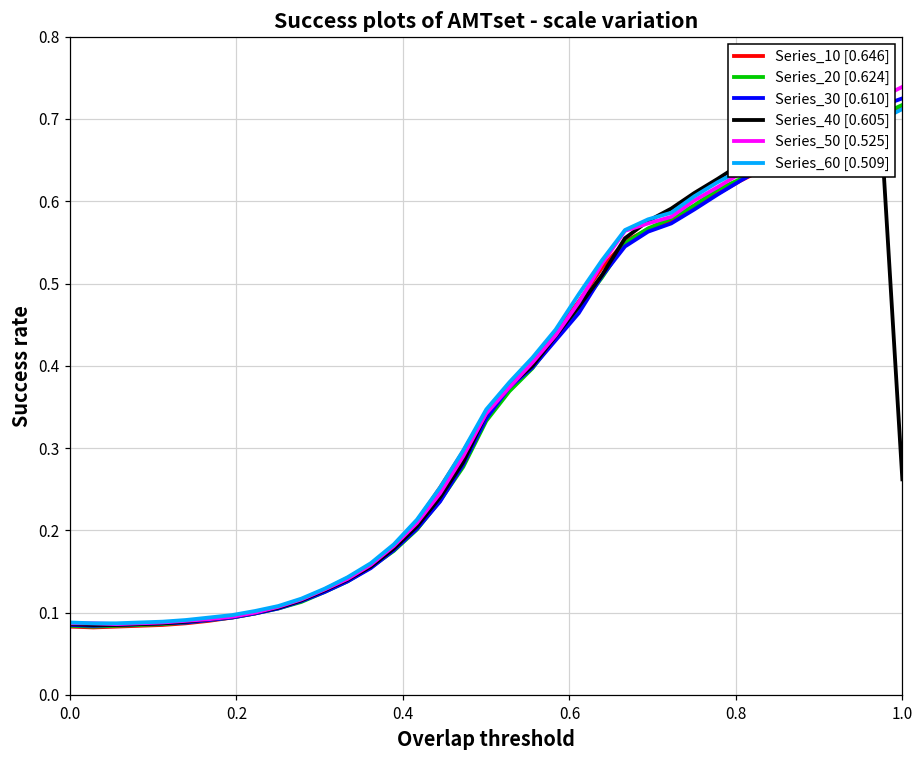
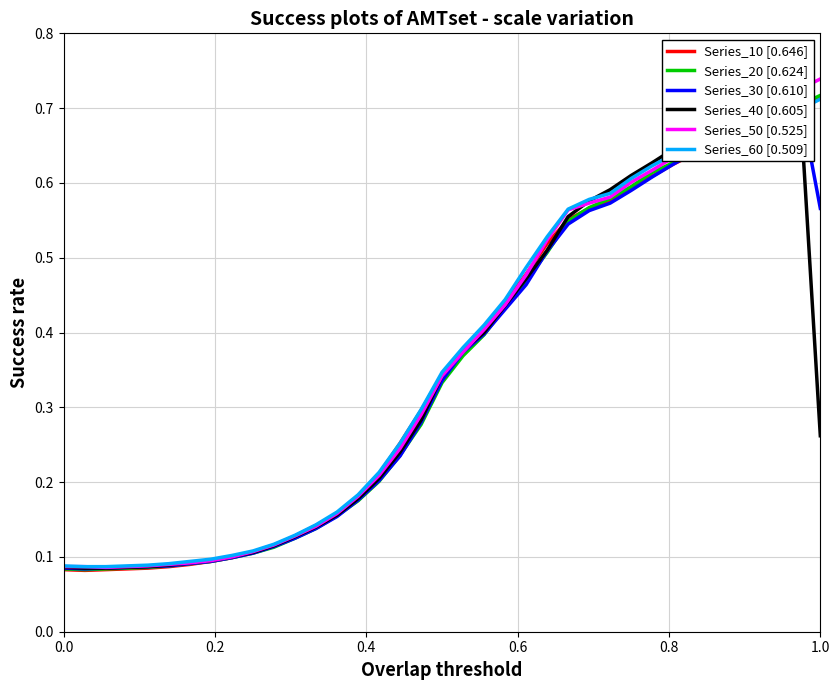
Series_30 [0.610], 1.0: 0.73 -> 0.57
